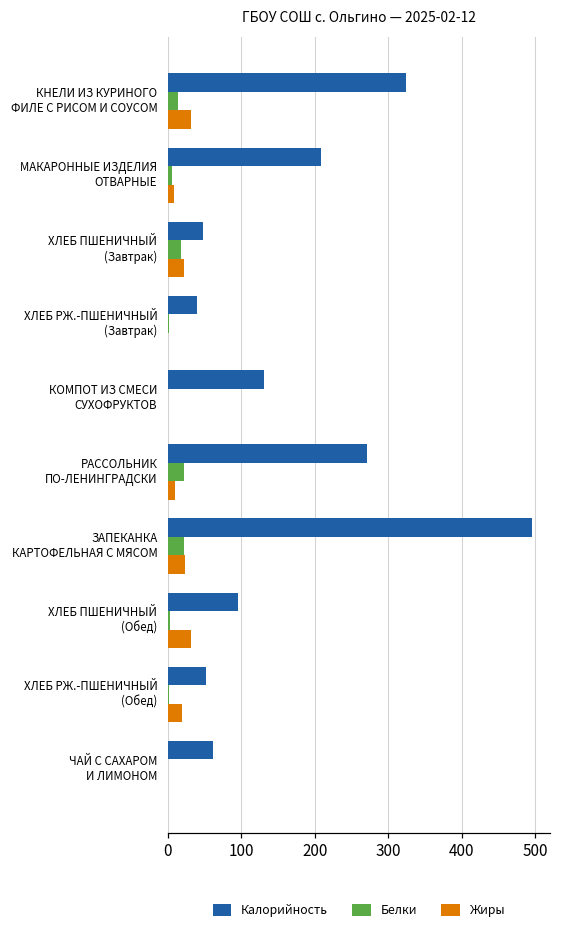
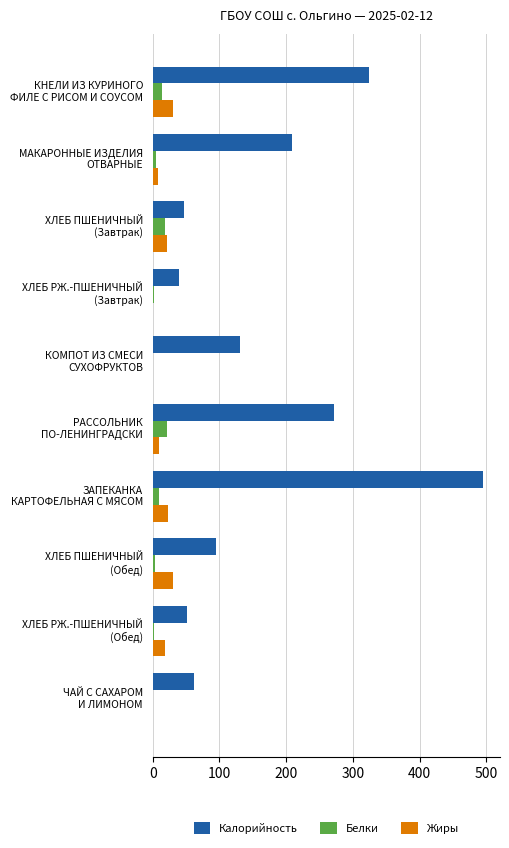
Белки, ЗАПЕКАНКА КАРТОФЕЛЬНАЯ С МЯСОМ: 20 -> 10
